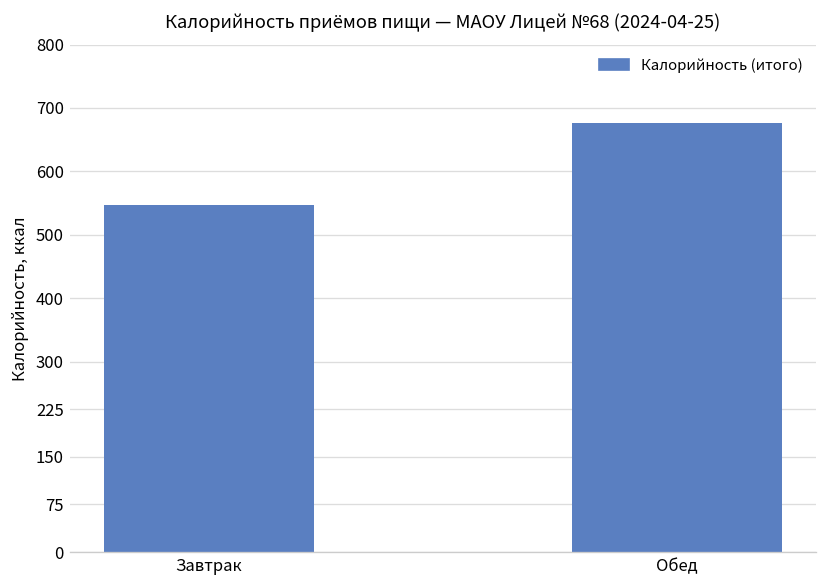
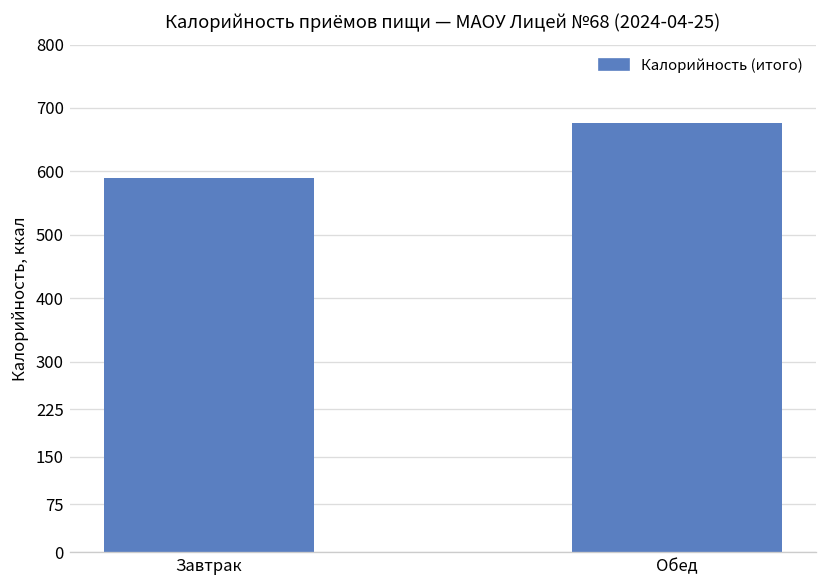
Завтрак: 550 -> 590
